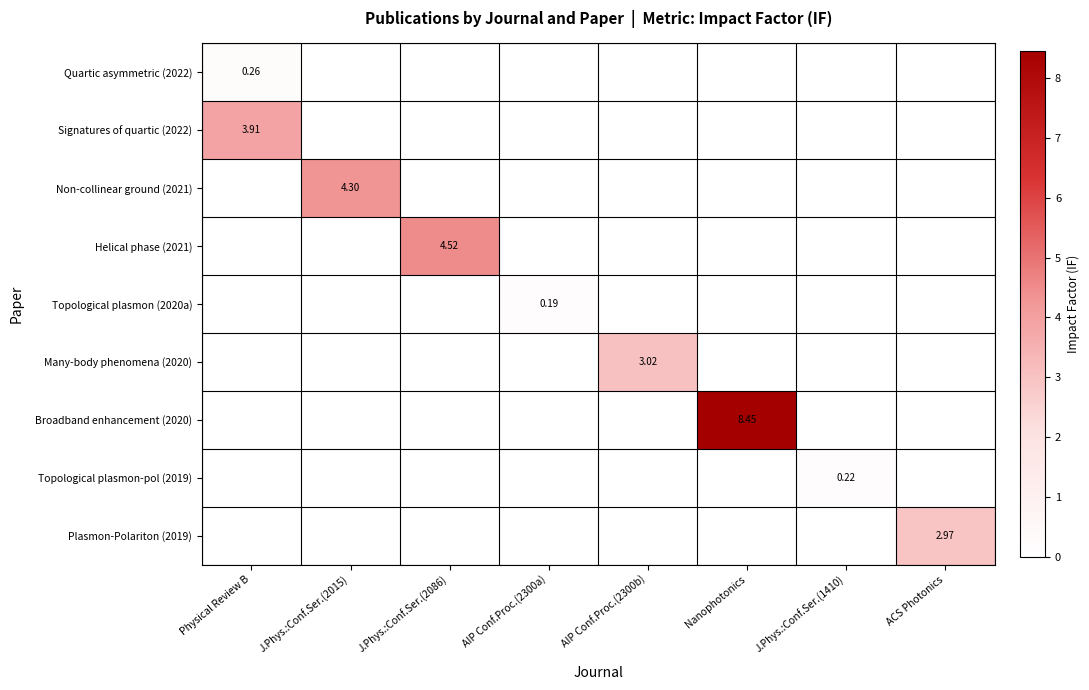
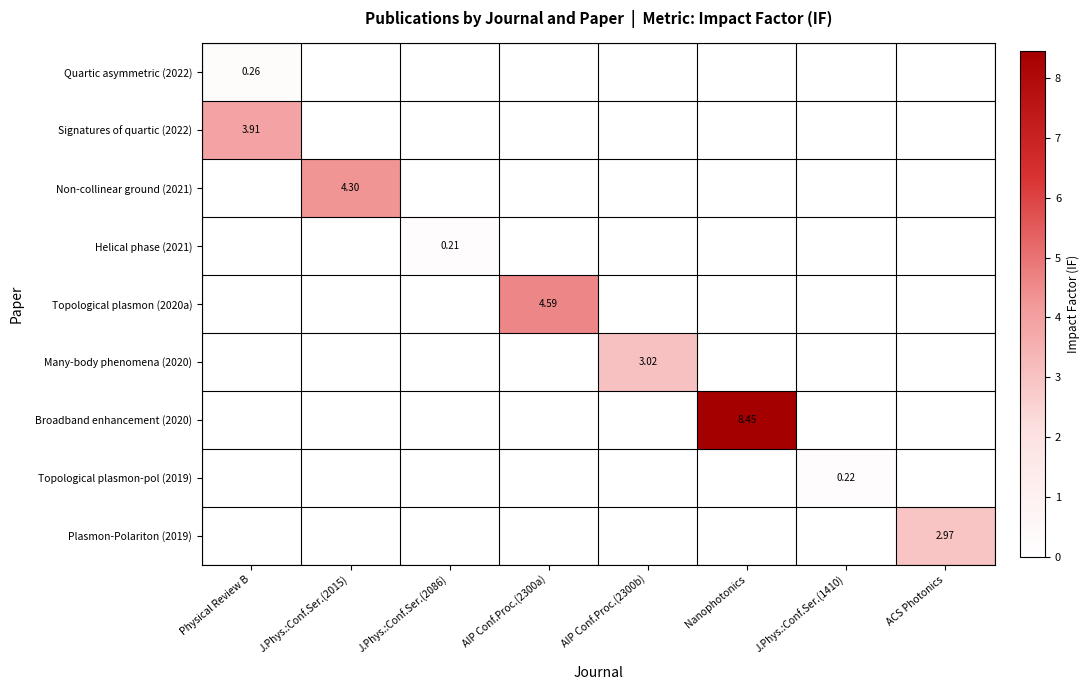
Helical phase (2021), J.Phys.:Conf.Ser.(2086): 4.52 -> 0.21
Topological plasmon (2020a), AIP Conf.Proc.(2300a): 0.19 -> 4.59
